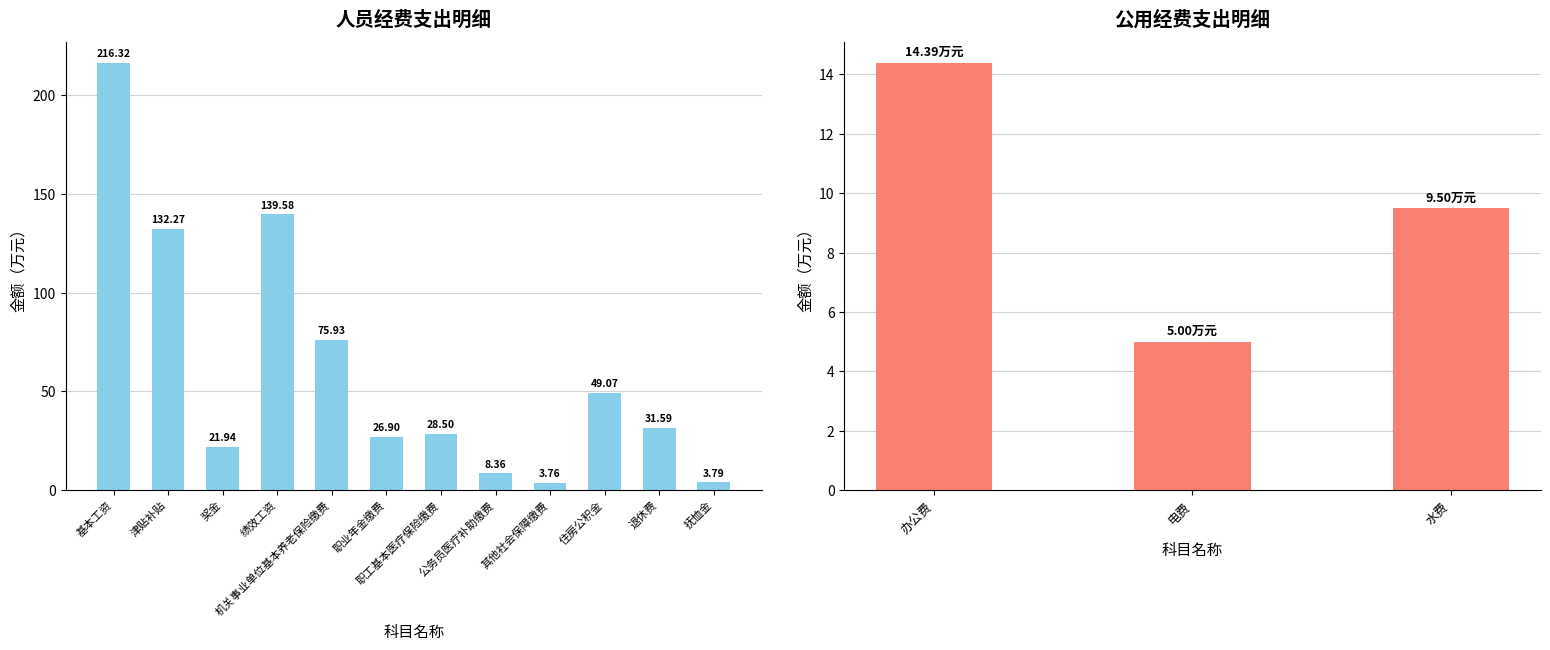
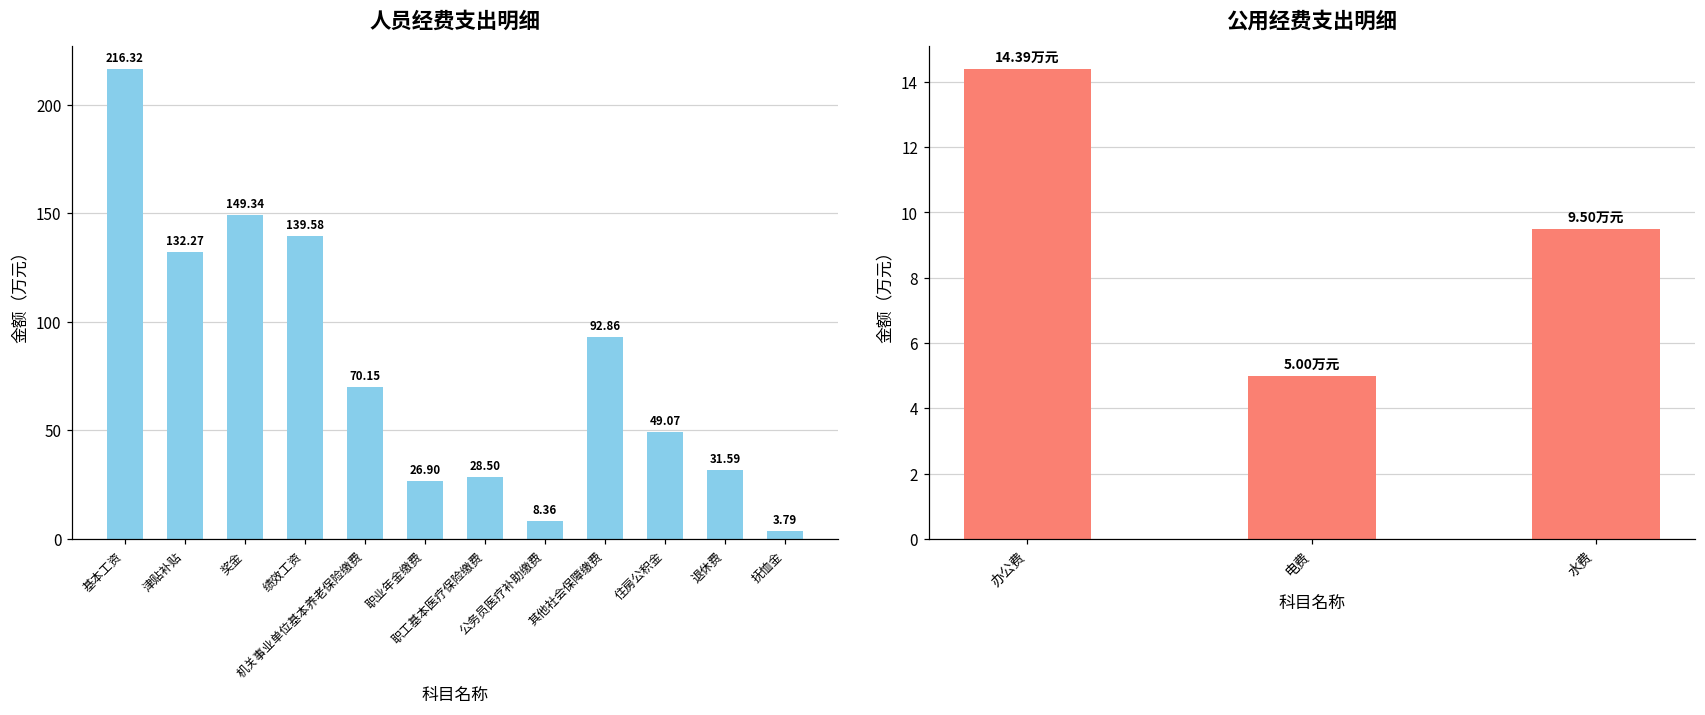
人员经费支出明细, 奖金: 21.94 -> 149.34
人员经费支出明细, 机关事业单位基本养老保险缴费: 75.93 -> 70.15
人员经费支出明细, 其他社会保障缴费: 3.76 -> 92.86
